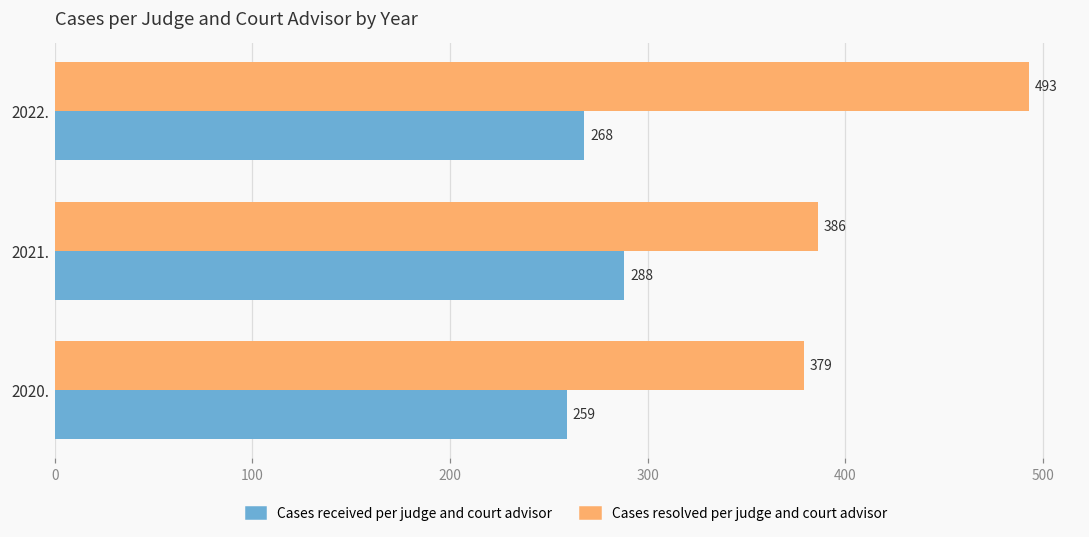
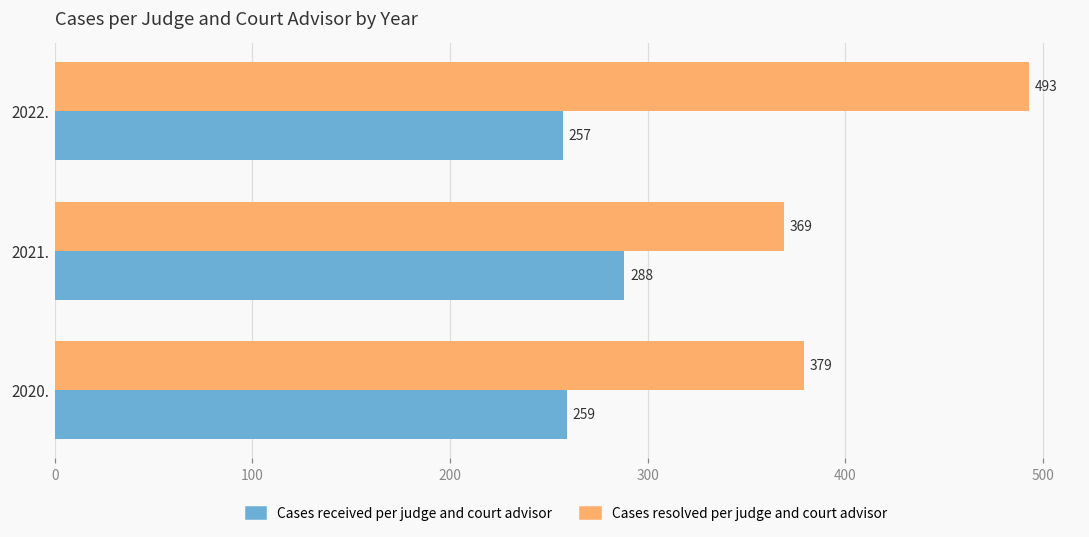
Cases received per judge and court advisor, 2022.: 268 -> 257
Cases resolved per judge and court advisor, 2021.: 386 -> 369
